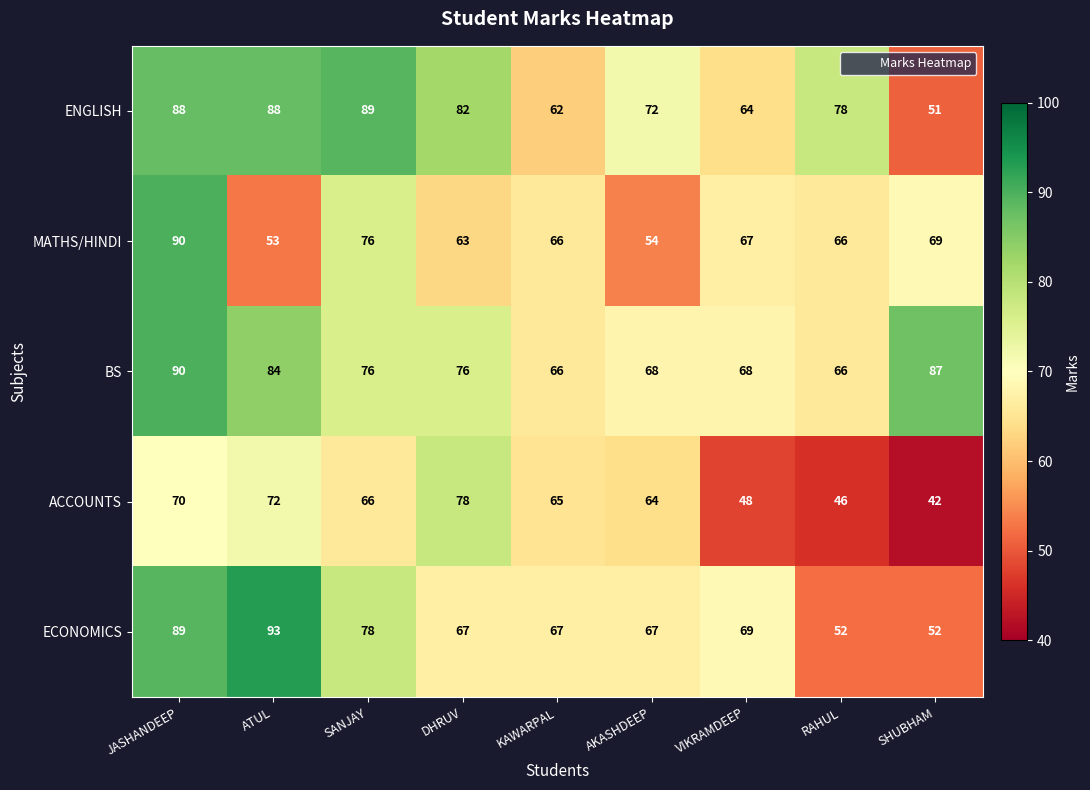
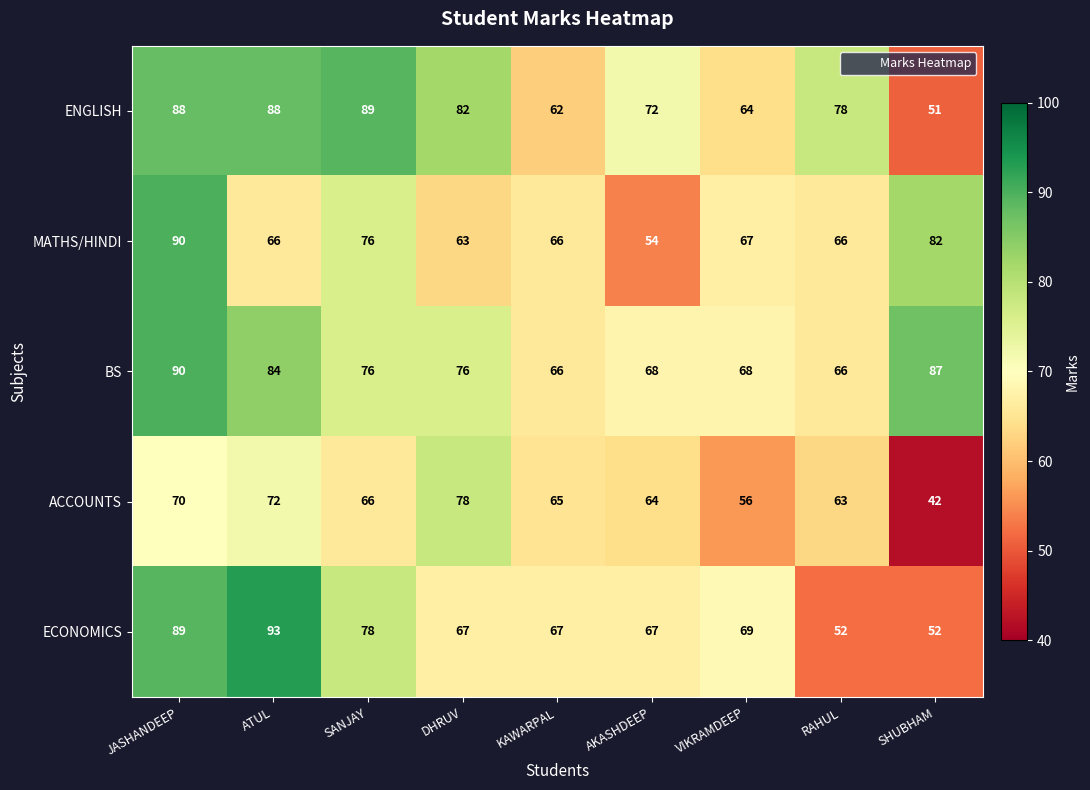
MATHS/HINDI, ATUL: 53 -> 66
MATHS/HINDI, SHUBHAM: 69 -> 82
ACCOUNTS, VIKRAMDEEP: 48 -> 56
ACCOUNTS, RAHUL: 46 -> 63
